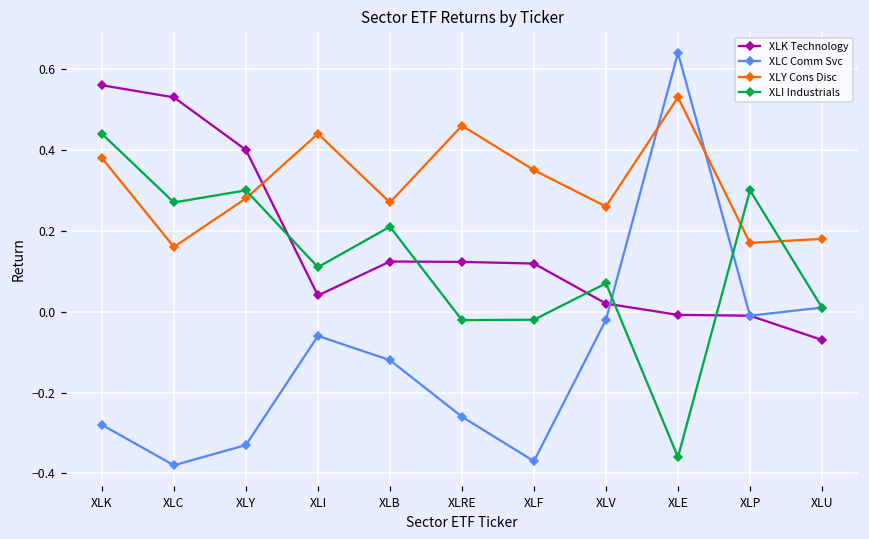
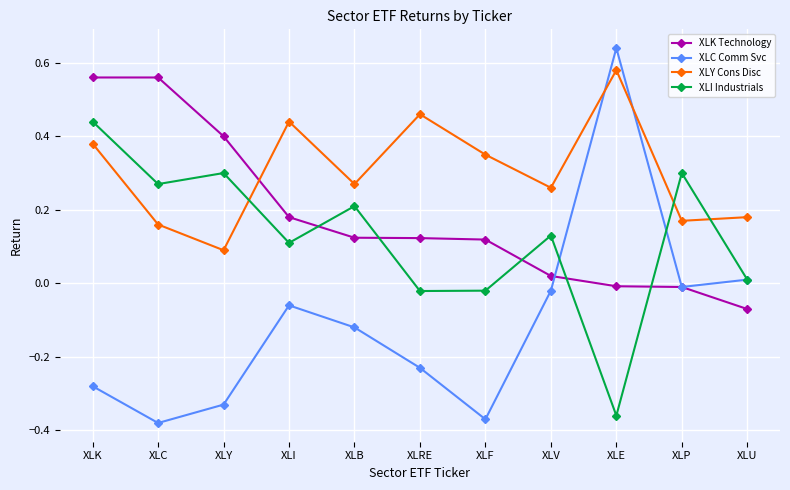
XLK Technology, XLC: 0.53 -> 0.56
XLY Cons Disc, XLY: 0.28 -> 0.09
XLK Technology, XLI: 0.04 -> 0.18
XLC Comm Svc, XLRE: -0.26 -> -0.23
XLI Industrials, XLV: 0.07 -> 0.13
XLY Cons Disc, XLE: 0.53 -> 0.58
